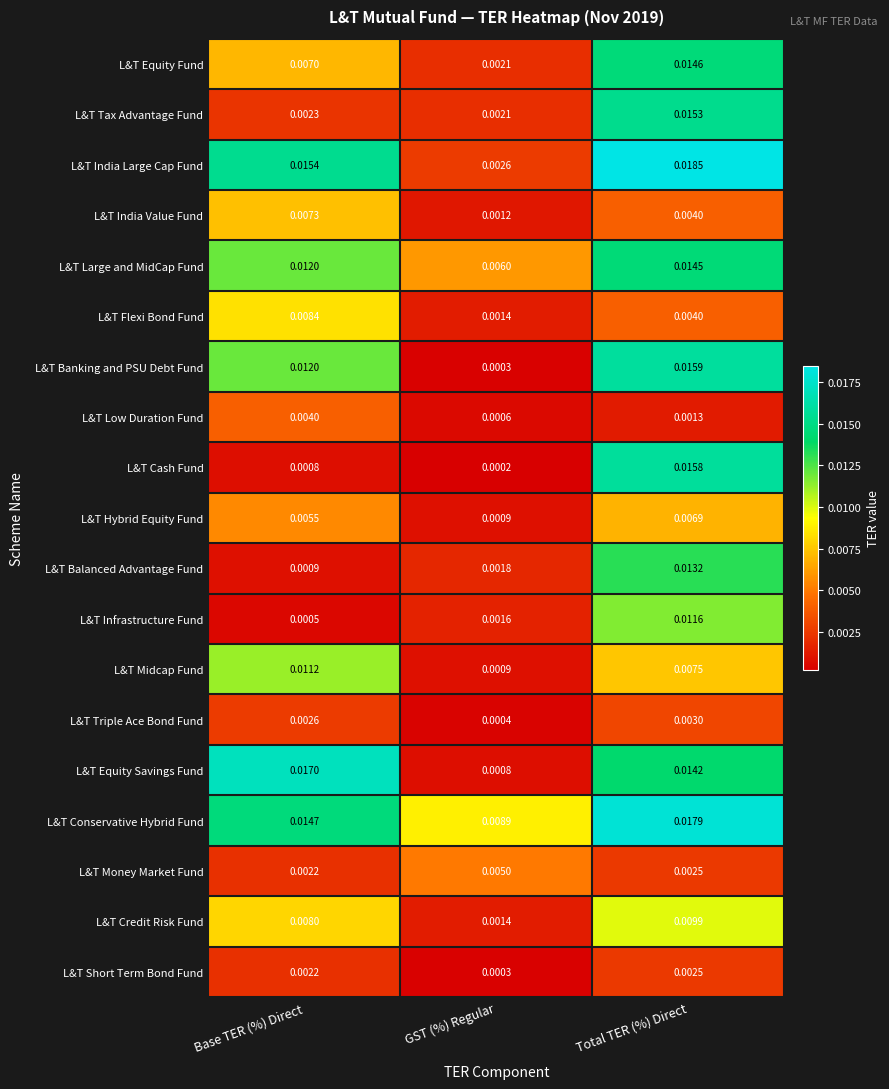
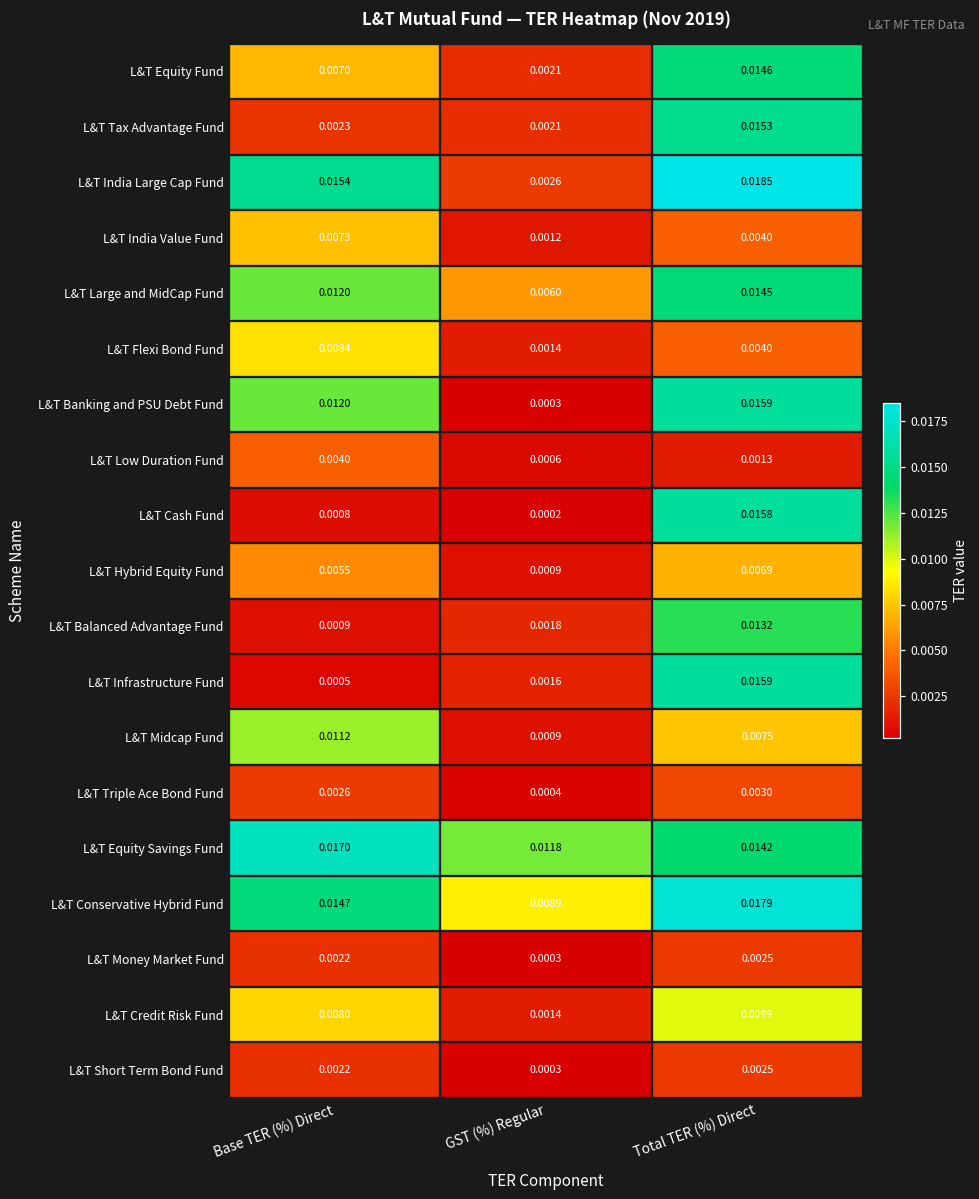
L&T Infrastructure Fund, Total TER (%) Direct: 0.0116 -> 0.0159
L&T Equity Savings Fund, GST (%) Regular: 0.0008 -> 0.0118
L&T Money Market Fund, GST (%) Regular: 0.0050 -> 0.0003
